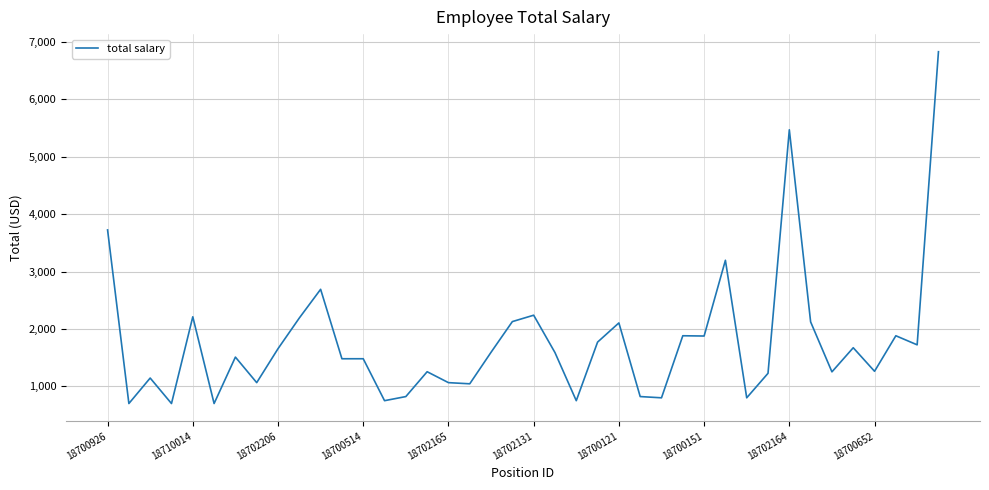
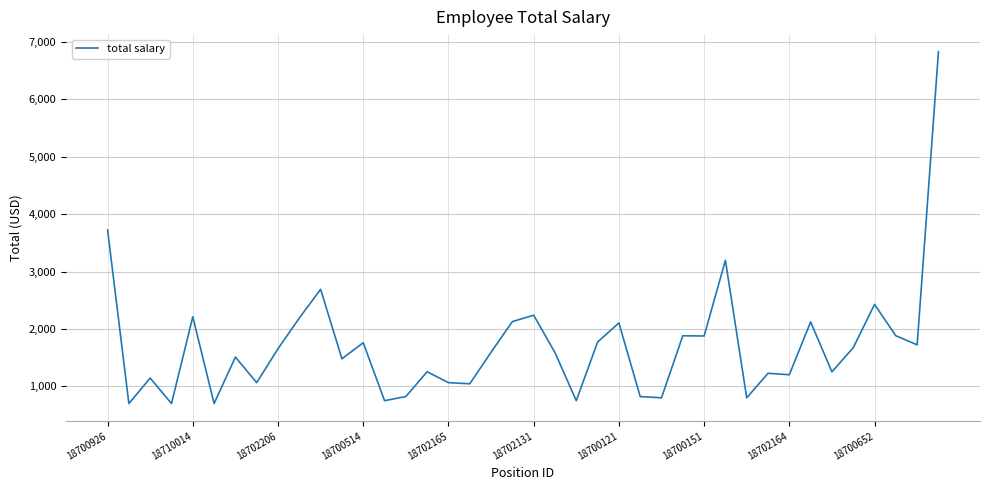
18700514: 1,500 -> 1,800
18702164: 5,500 -> 1,200
18700652: 1,300 -> 2,400
